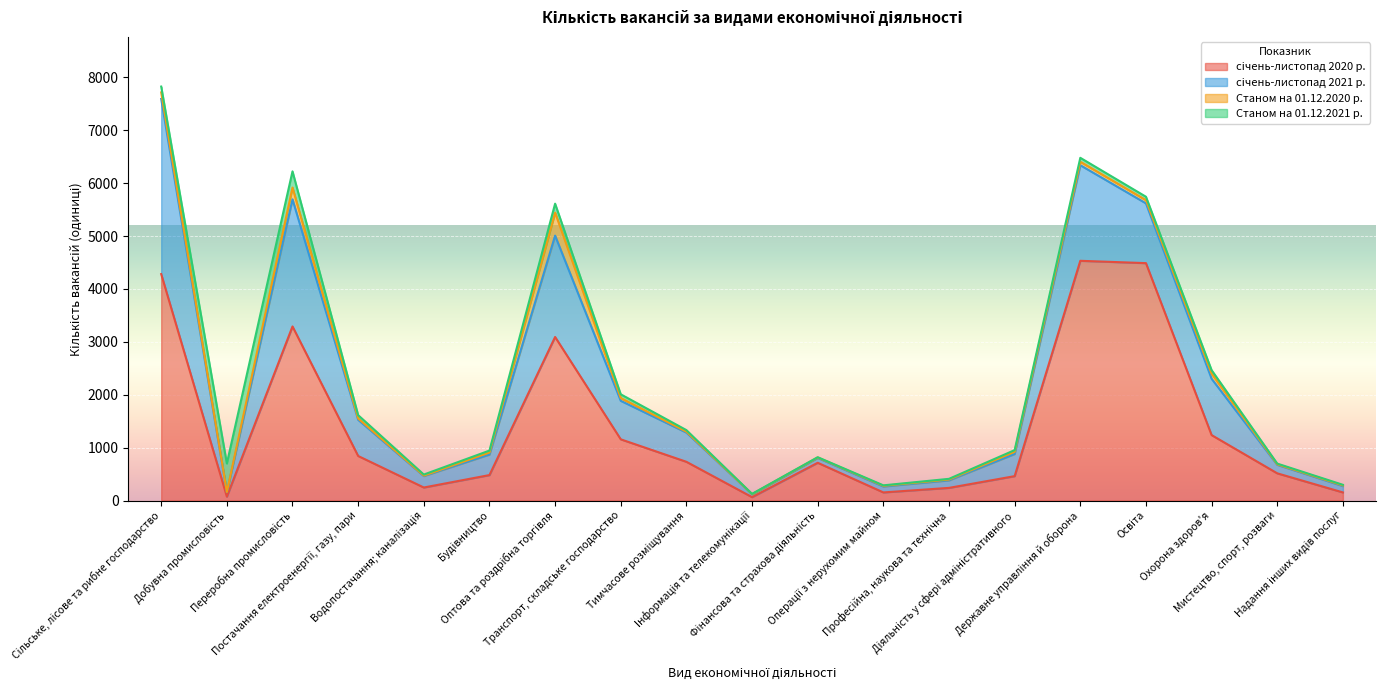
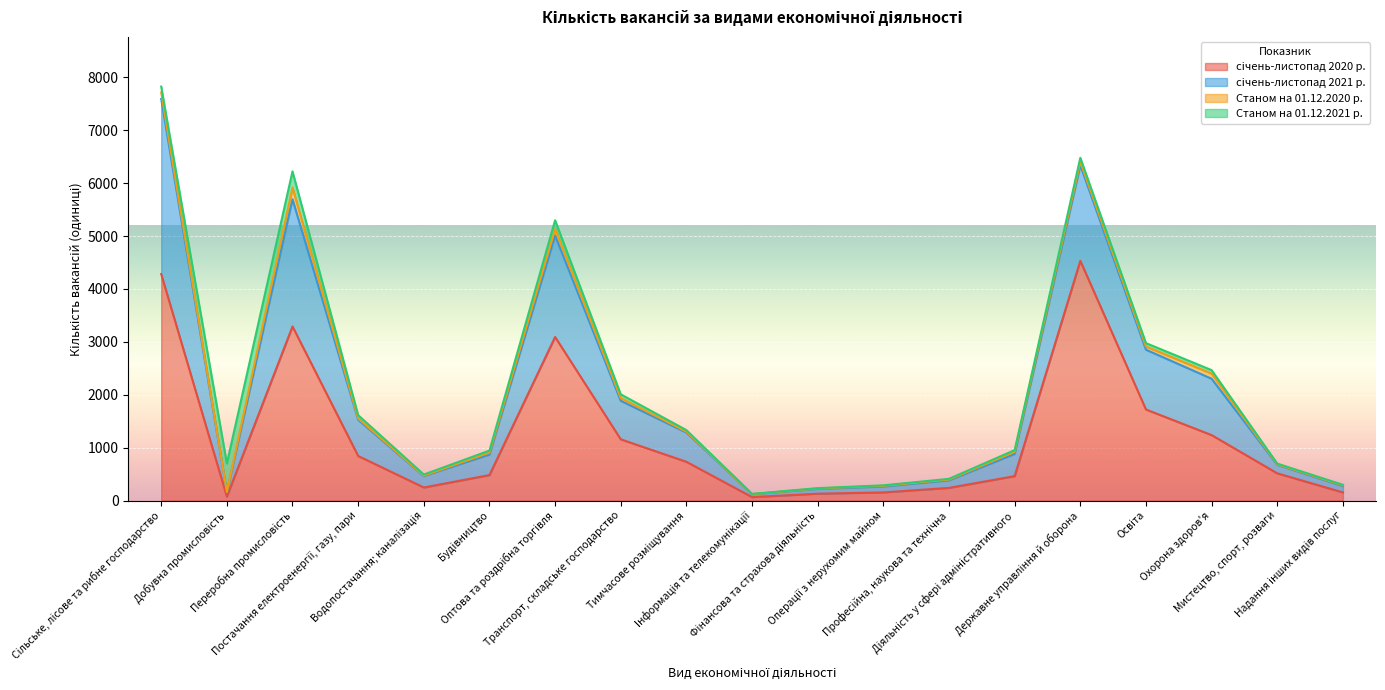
Станом на 01.12.2020 р., Оптова та роздрібна торгівля: 400 -> 100
січень-листопад 2020 р., Фінансова та страхова діяльність: 700 -> 100
січень-листопад 2020 р., Освіта: 4500 -> 1700
